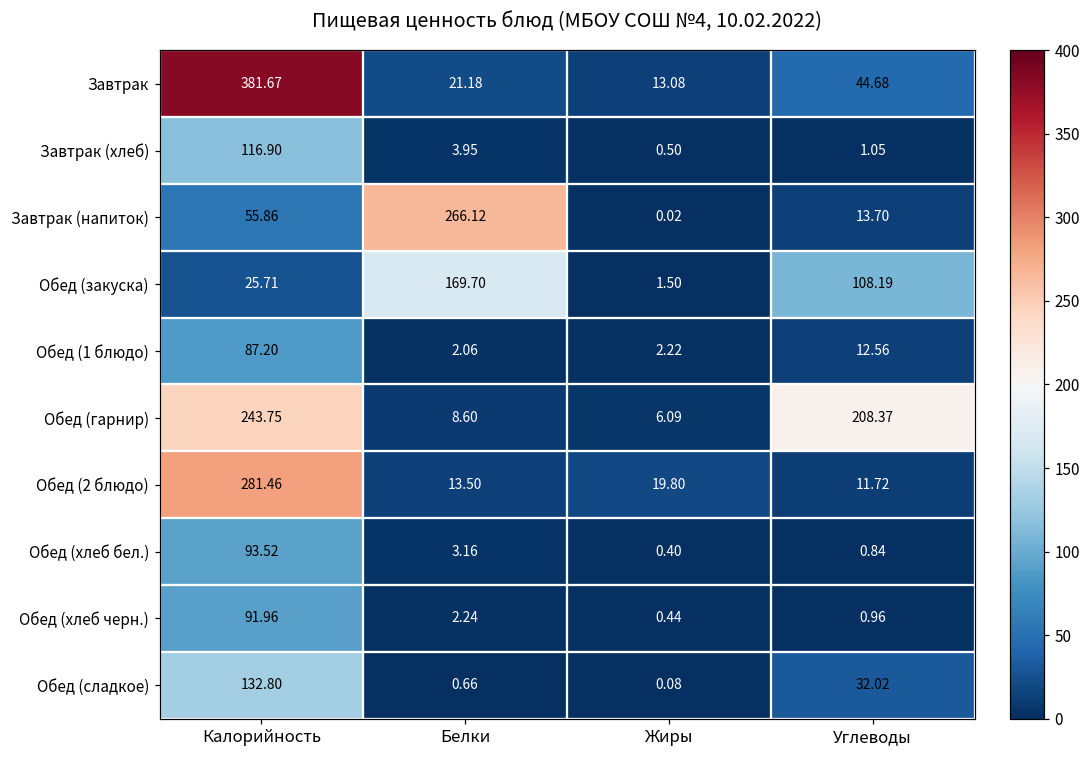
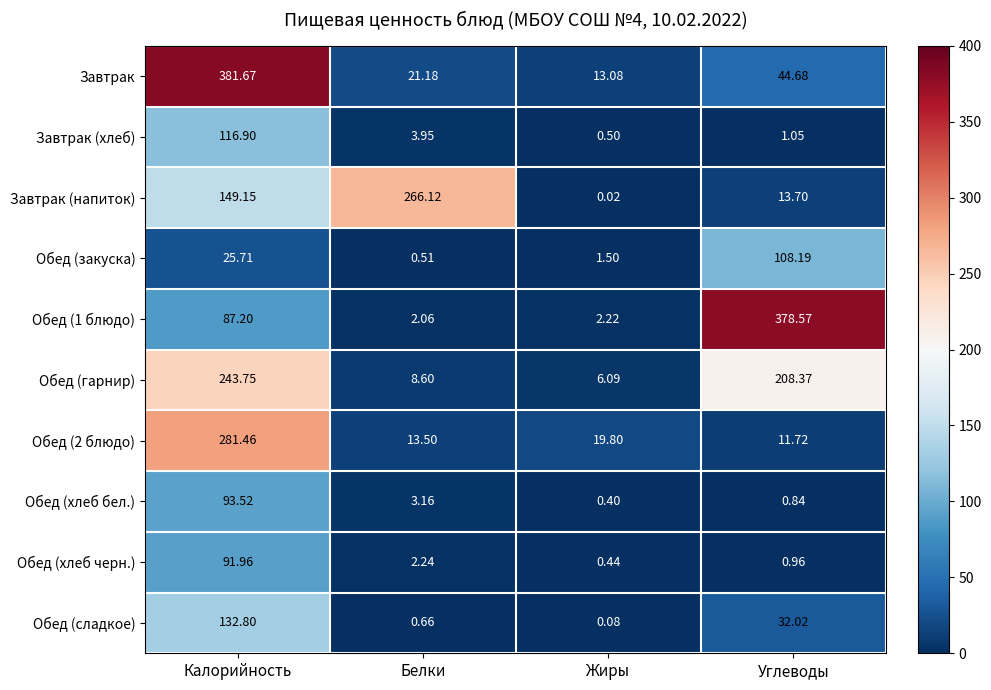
Завтрак (напиток), Калорийность: 55.86 -> 149.15
Обед (закуска), Белки: 169.70 -> 0.51
Обед (1 блюдо), Углеводы: 12.56 -> 378.57
